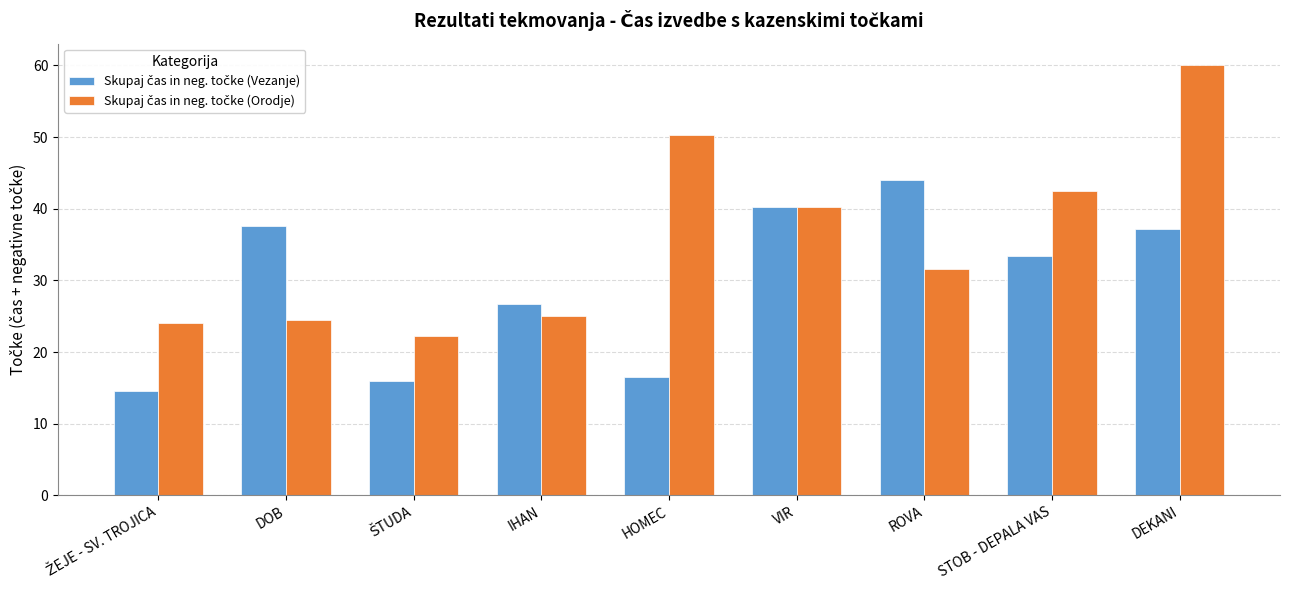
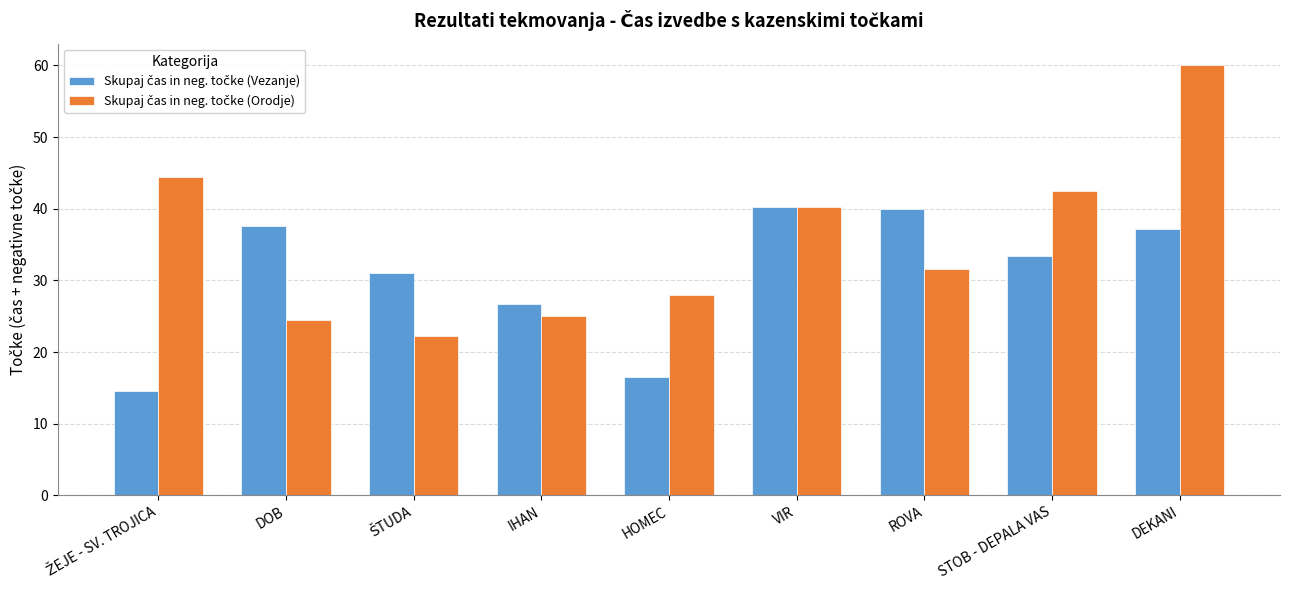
Skupaj čas in neg. točke (Orodje), ŽEJE - SV. TROJICA: 24 -> 44
Skupaj čas in neg. točke (Vezanje), ŠTUDA: 16 -> 31
Skupaj čas in neg. točke (Orodje), HOMEC: 50 -> 28
Skupaj čas in neg. točke (Vezanje), ROVA: 44 -> 40
